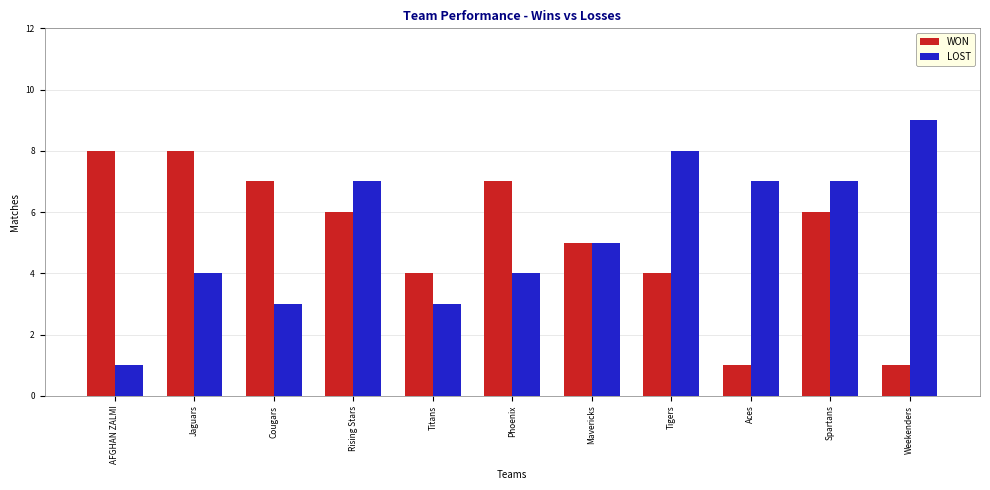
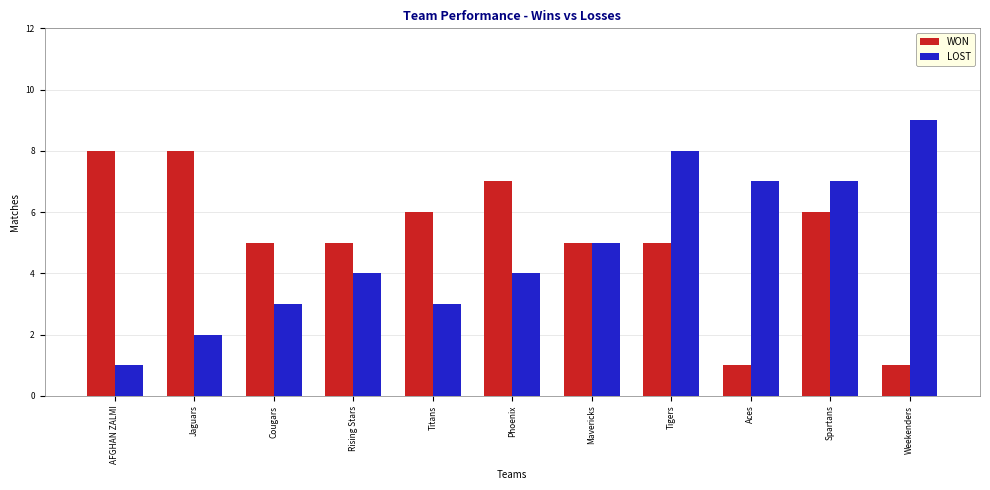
LOST, Jaguars: 4 -> 2
WON, Cougars: 7 -> 5
WON, Rising Stars: 6 -> 5
LOST, Rising Stars: 7 -> 4
WON, Titans: 4 -> 6
WON, Tigers: 4 -> 5
